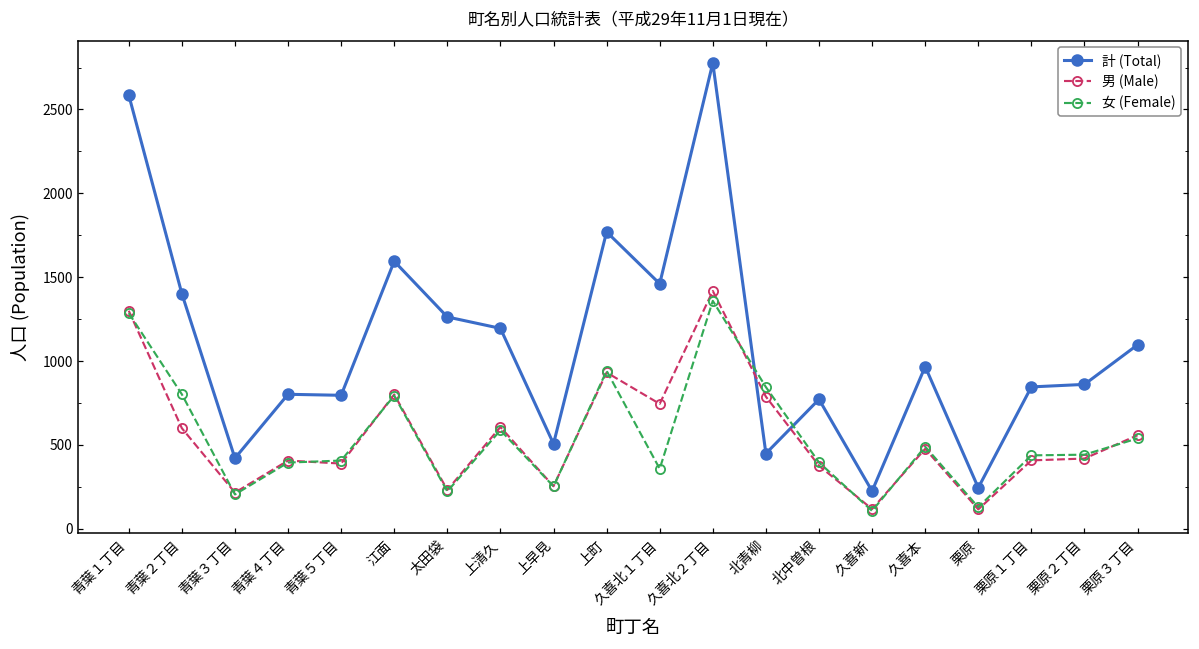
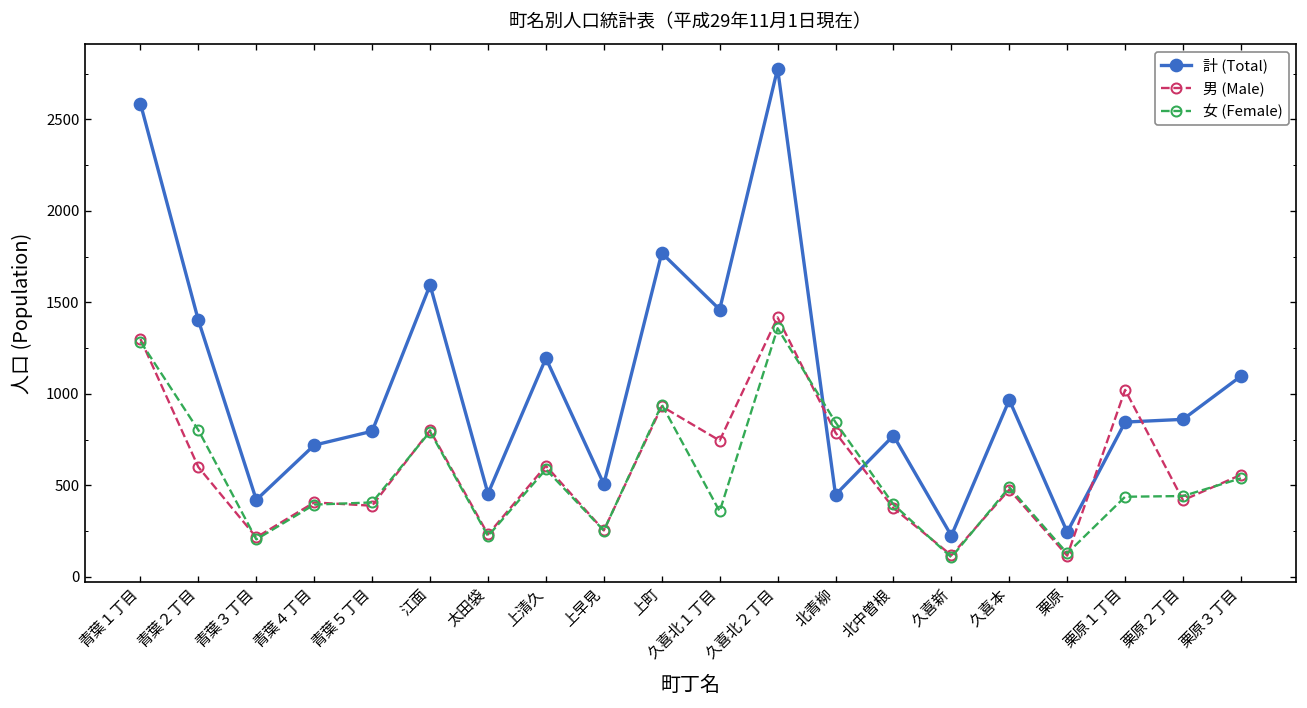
計 (Total), 青葉４丁目: 800 -> 720
計 (Total), 太田袋: 1260 -> 460
男 (Male), 栗原１丁目: 410 -> 1020
